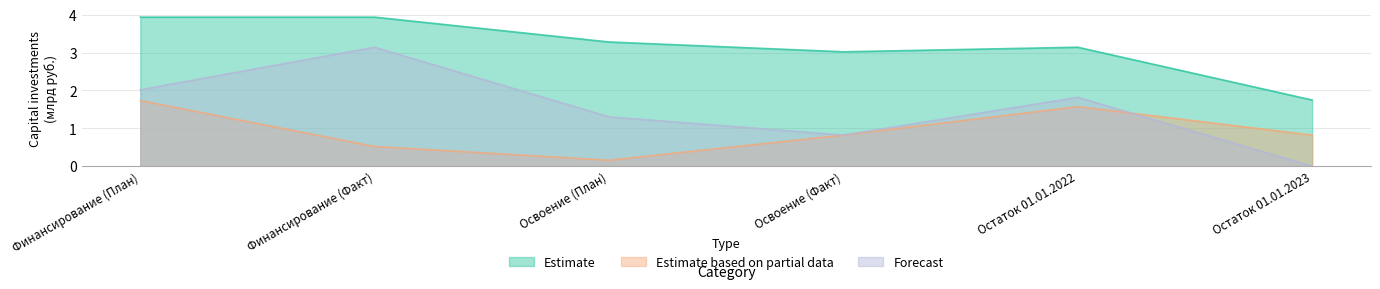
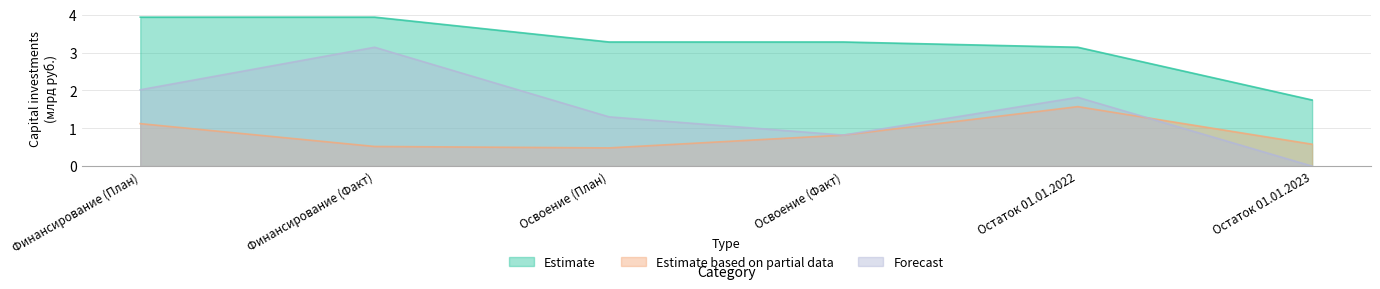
Estimate based on partial data, Финансирование (План): 1.7 -> 1.1
Estimate based on partial data, Освоение (План): 0.2 -> 0.5
Estimate, Освоение (Факт): 3.0 -> 3.3
Estimate based on partial data, Остаток 01.01.2023: 0.8 -> 0.6
